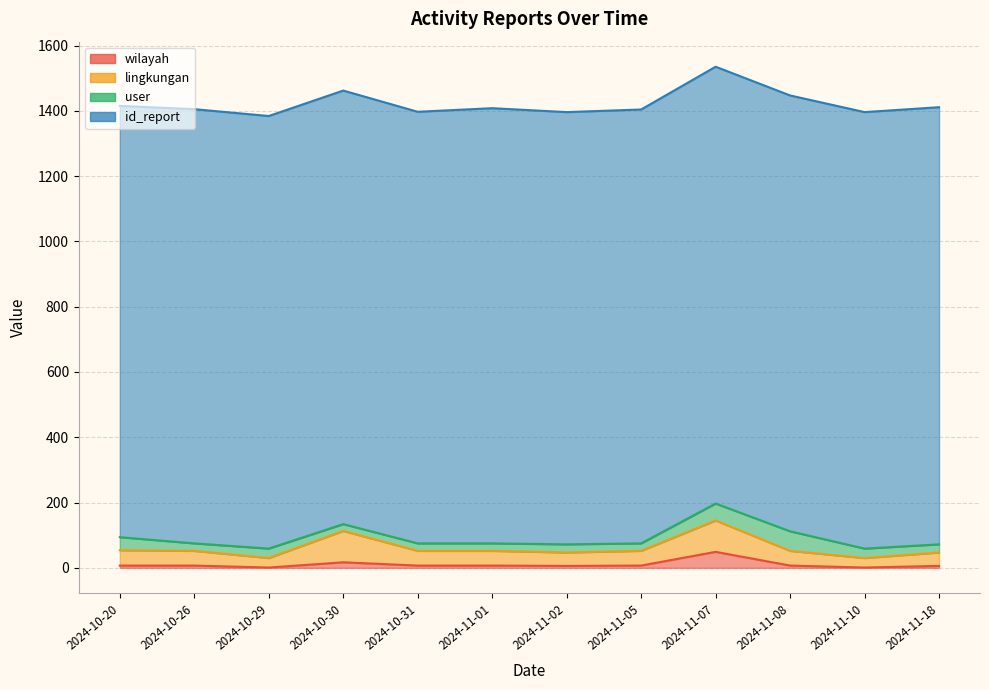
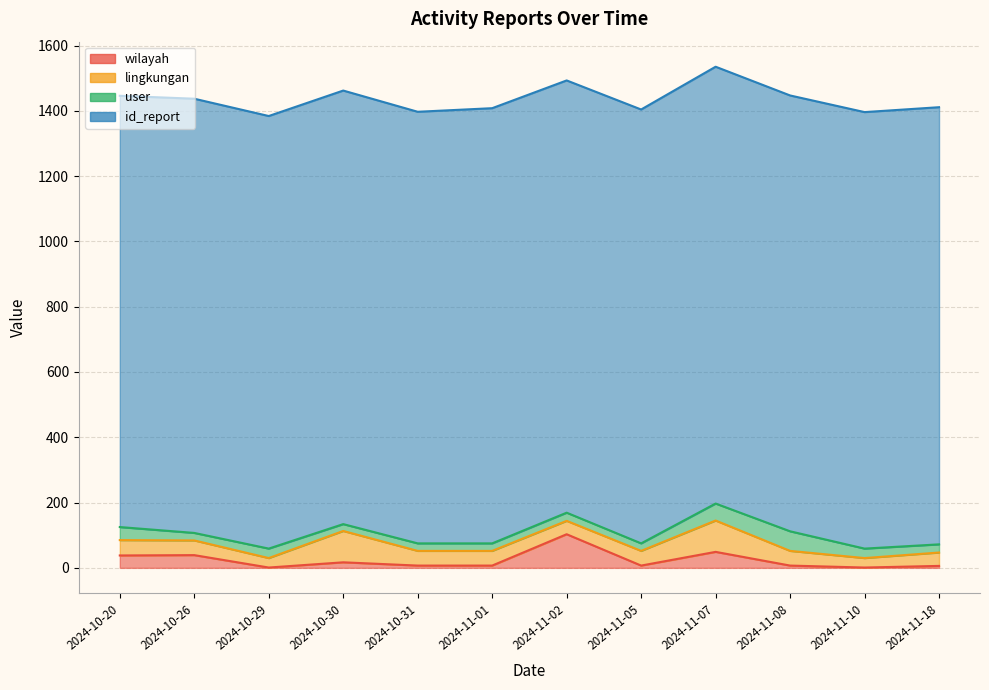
wilayah, 2024-10-20: 10 -> 40
wilayah, 2024-10-26: 10 -> 40
wilayah, 2024-11-02: 10 -> 100
